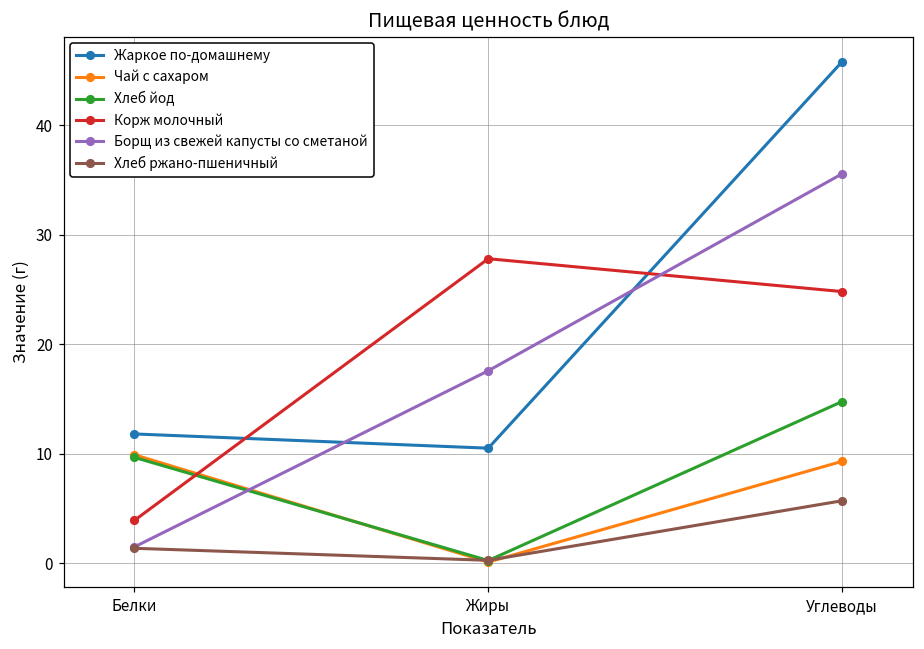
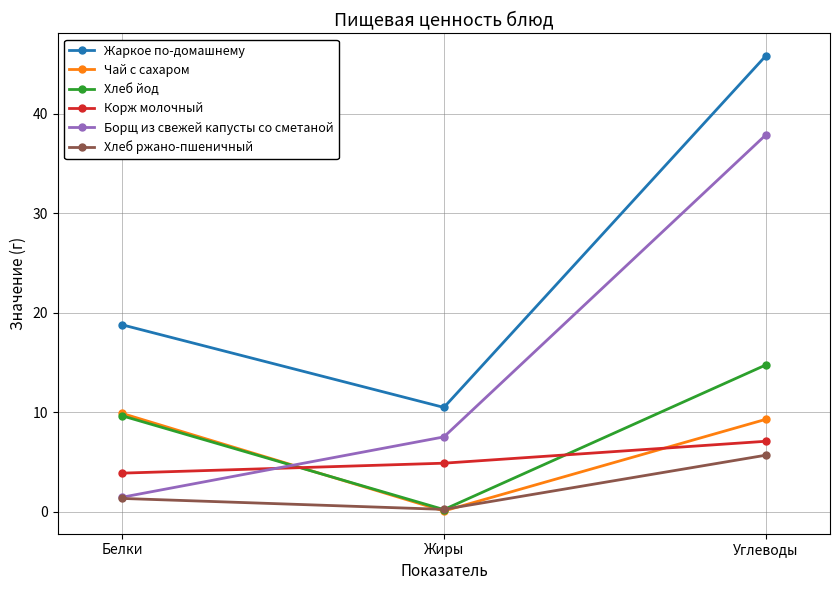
Жаркое по-домашнему, Белки: 12 -> 19
Корж молочный, Жиры: 28 -> 5
Борщ из свежей капусты со сметаной, Жиры: 18 -> 8
Корж молочный, Углеводы: 25 -> 7
Борщ из свежей капусты со сметаной, Углеводы: 36 -> 38
